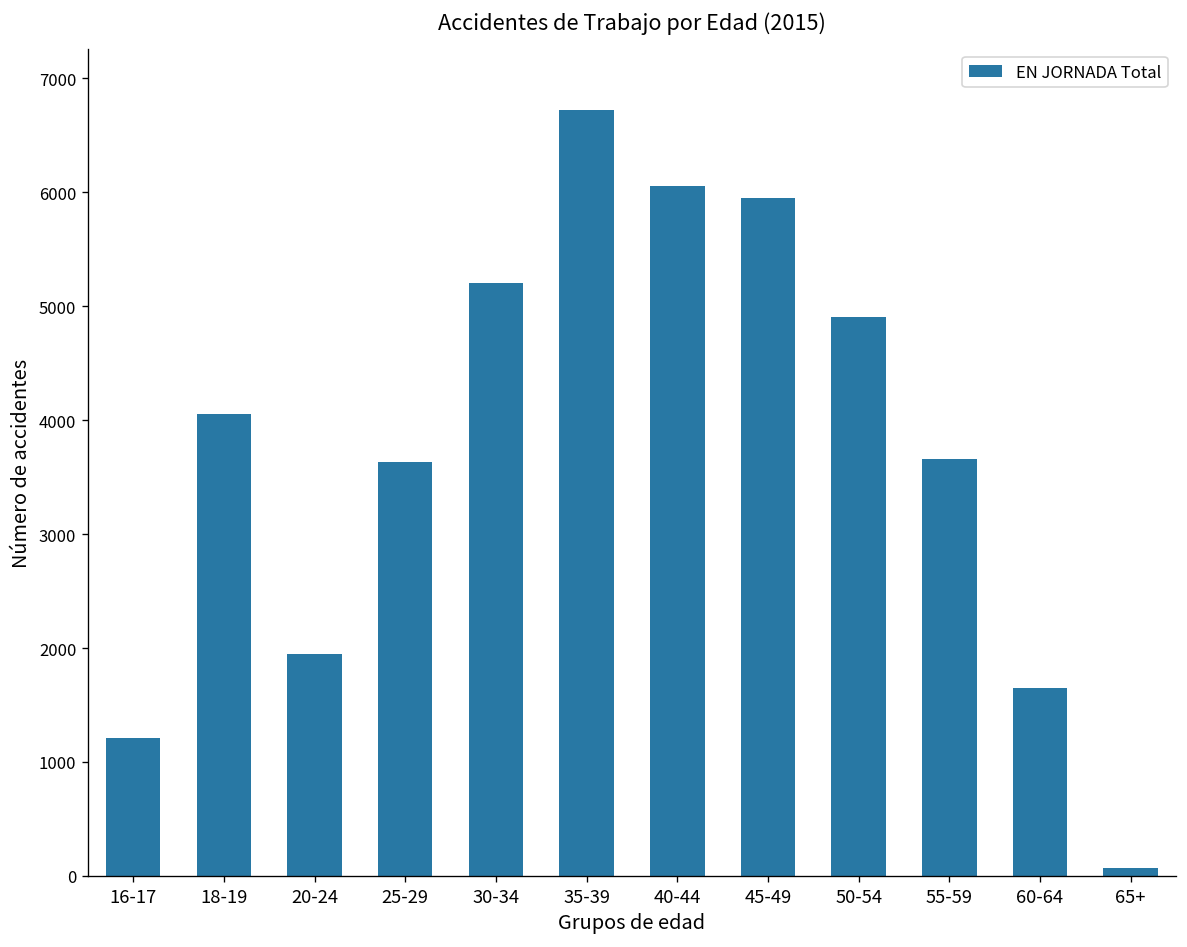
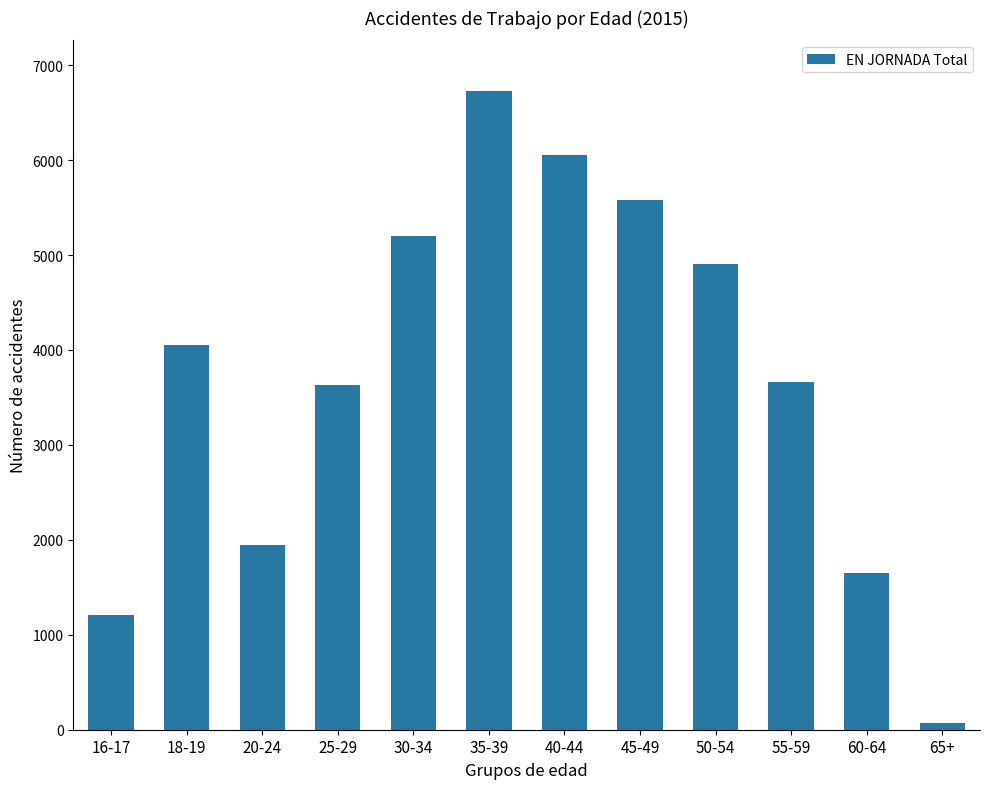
45-49: 6000 -> 5600
